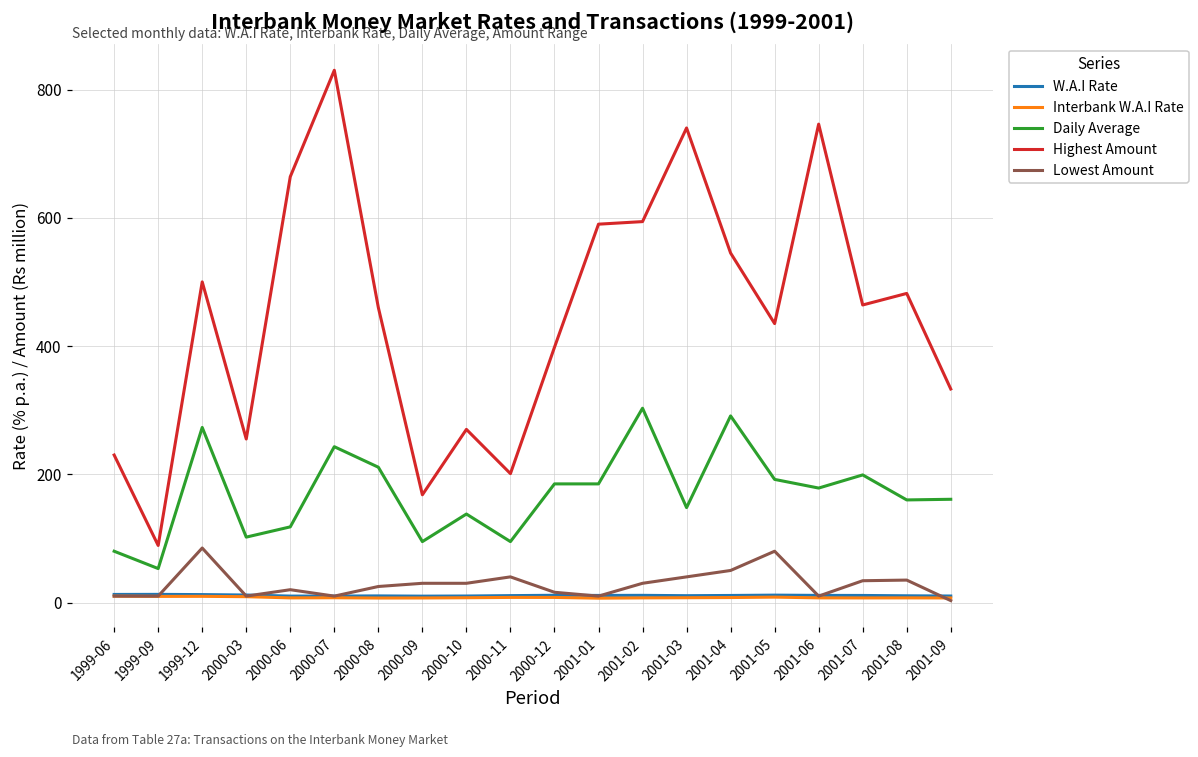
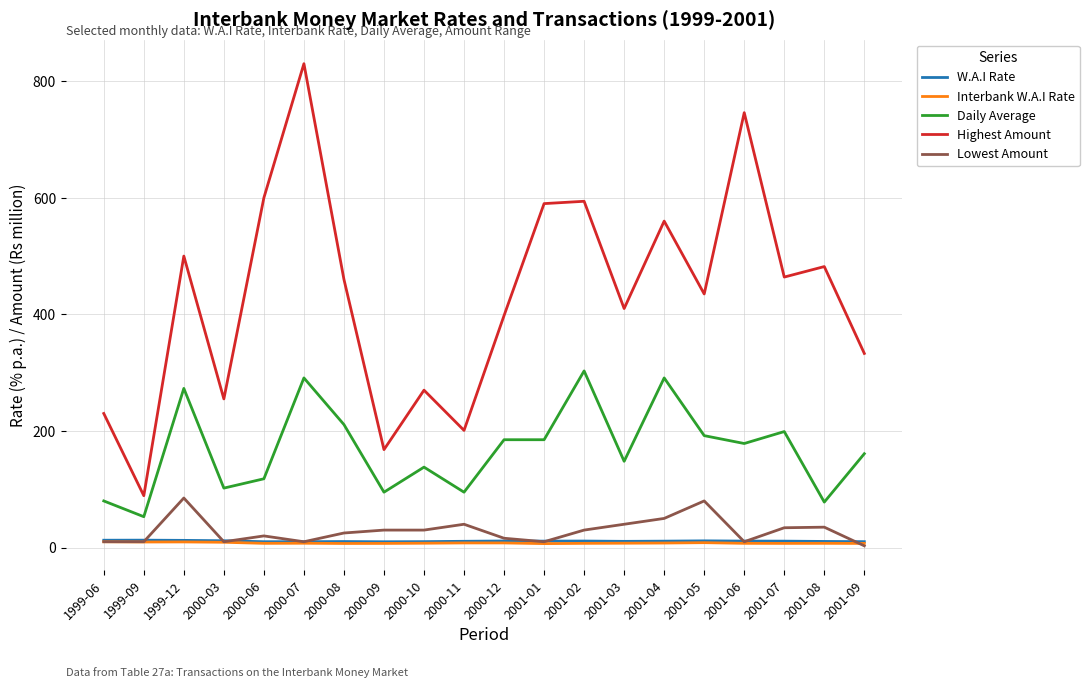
Highest Amount, 2000-06: 660 -> 600
Daily Average, 2000-07: 240 -> 290
Highest Amount, 2001-03: 740 -> 410
Highest Amount, 2001-04: 550 -> 560
Daily Average, 2001-08: 160 -> 80
